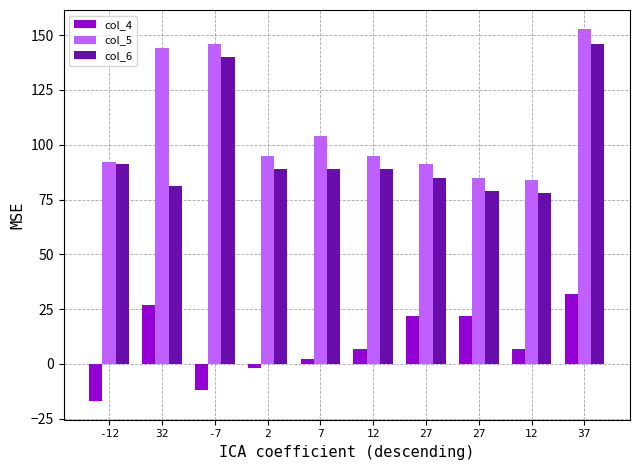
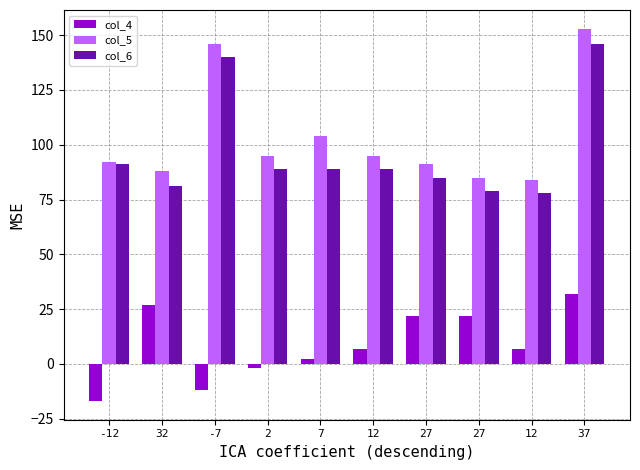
col_5, 32: 144 -> 88
